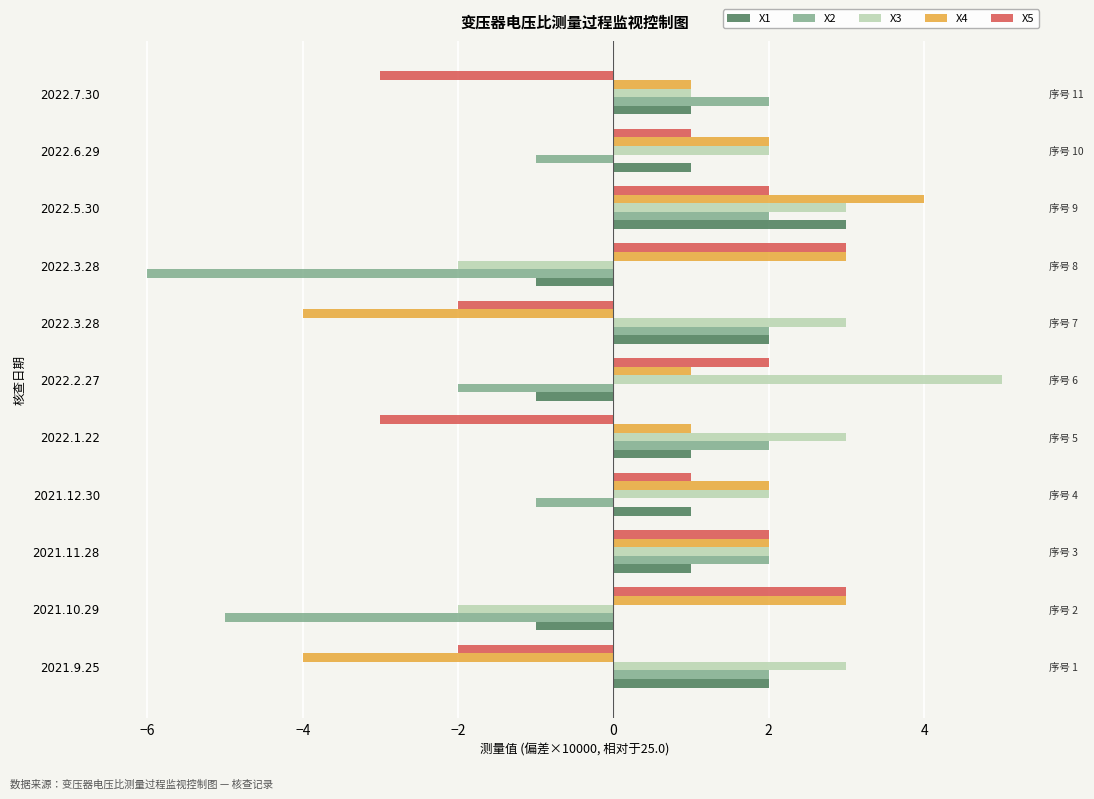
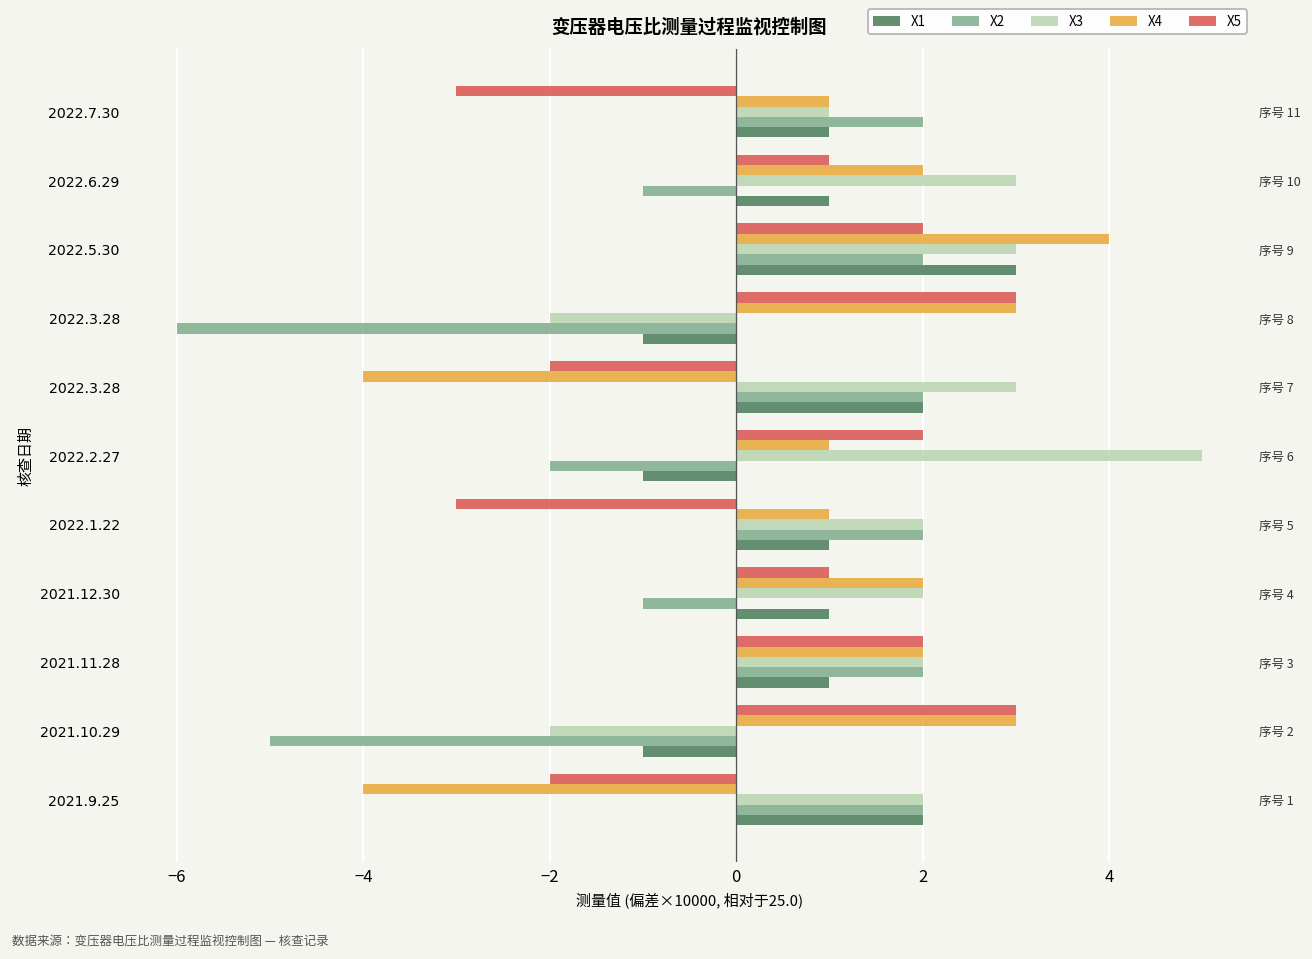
X3, 2022.6.29: 2.0 -> 3.0
X3, 2022.1.22: 3.0 -> 2.0
X3, 2021.9.25: 3.0 -> 2.0
